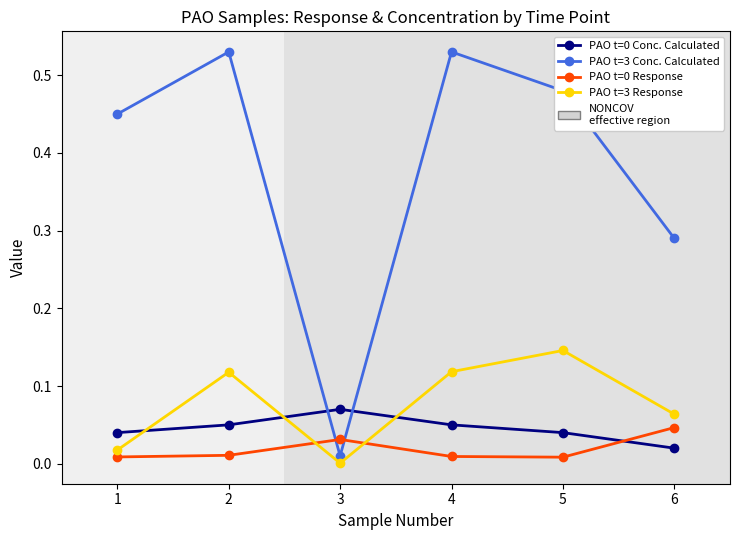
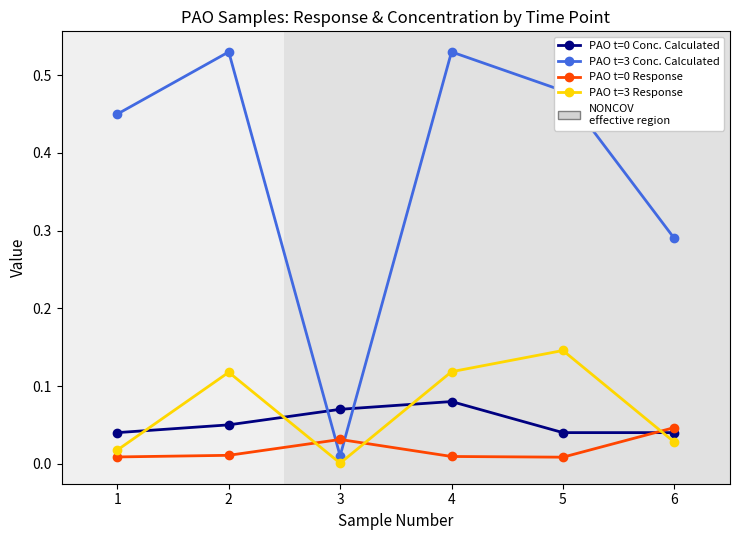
PAO t=0 Conc. Calculated, 4: 0.05 -> 0.08
PAO t=0 Conc. Calculated, 6: 0.02 -> 0.04
PAO t=3 Response, 6: 0.06 -> 0.03
